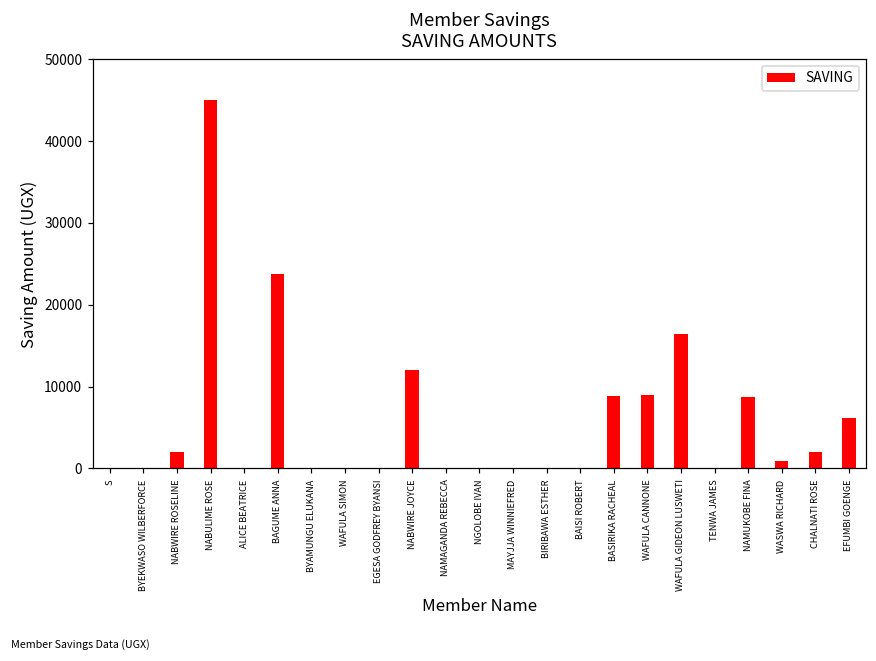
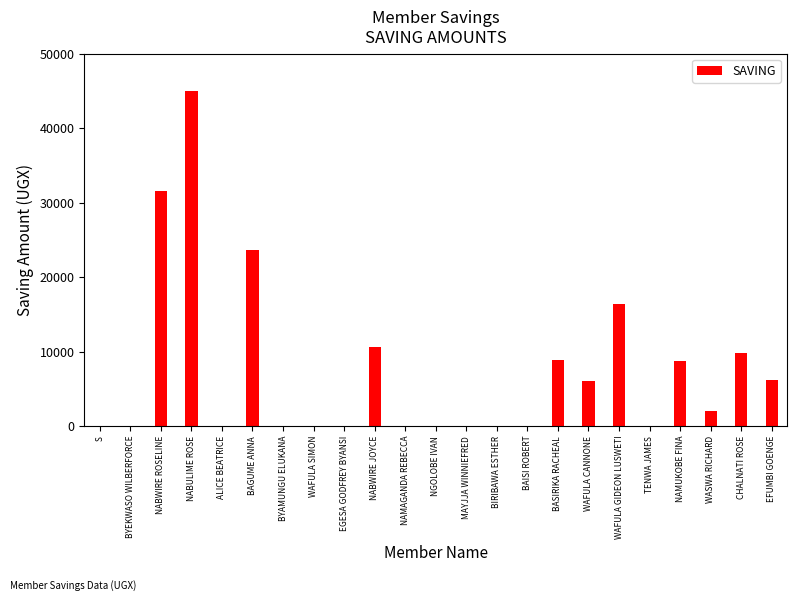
NABWIRE ROSELINE: 2000 -> 32000
NABWIRE JOYCE: 12000 -> 11000
WAFULA CANNONE: 9000 -> 6000
WASWA RICHARD: 1000 -> 2000
CHALNATI ROSE: 2000 -> 10000
